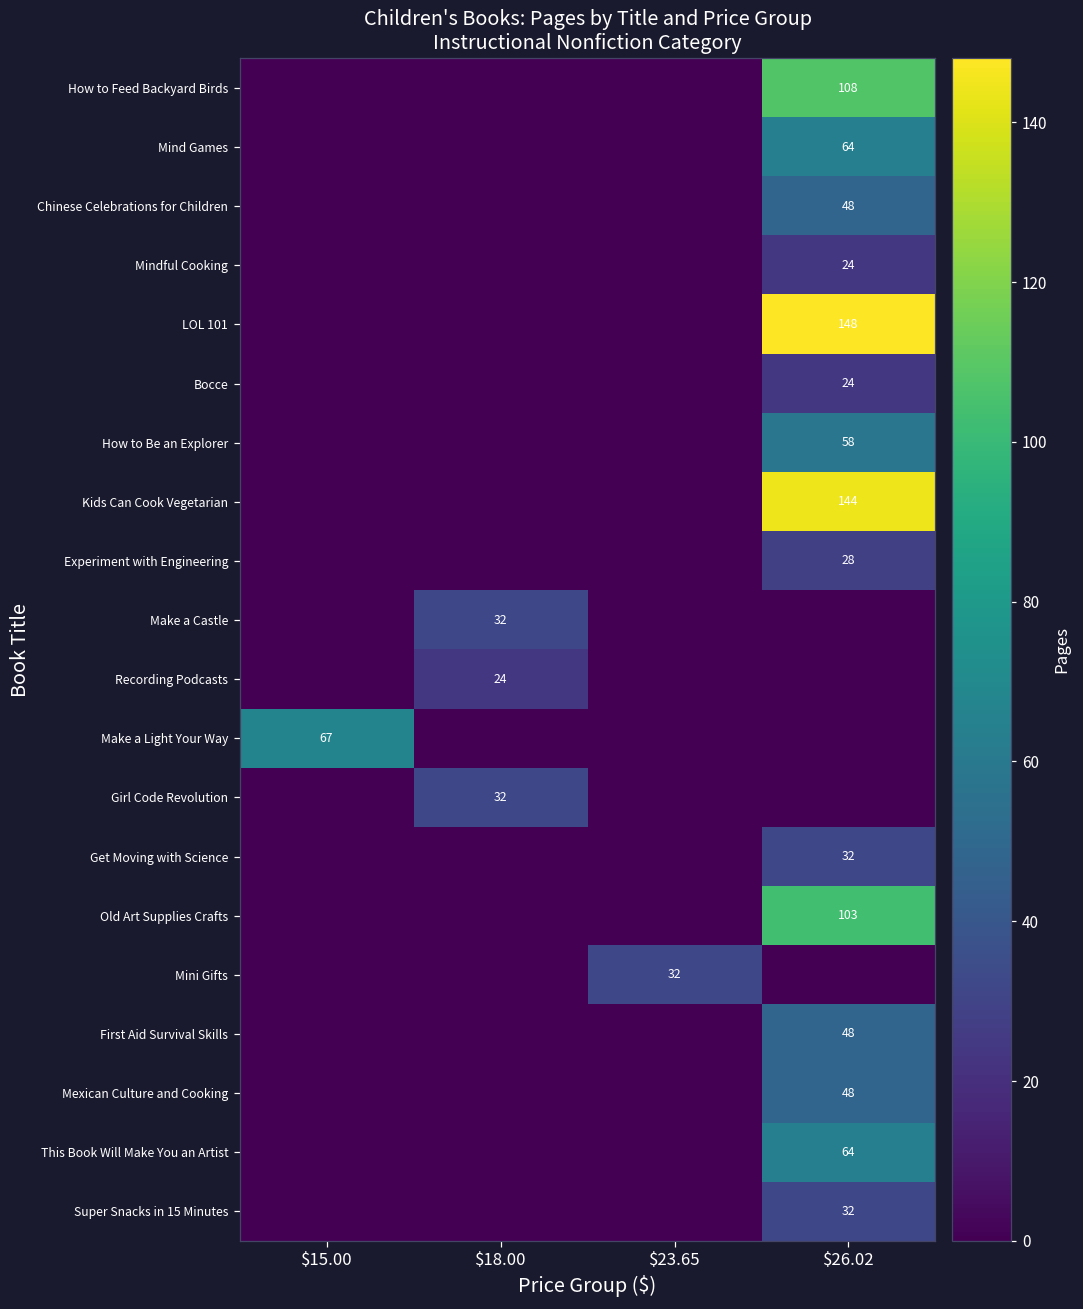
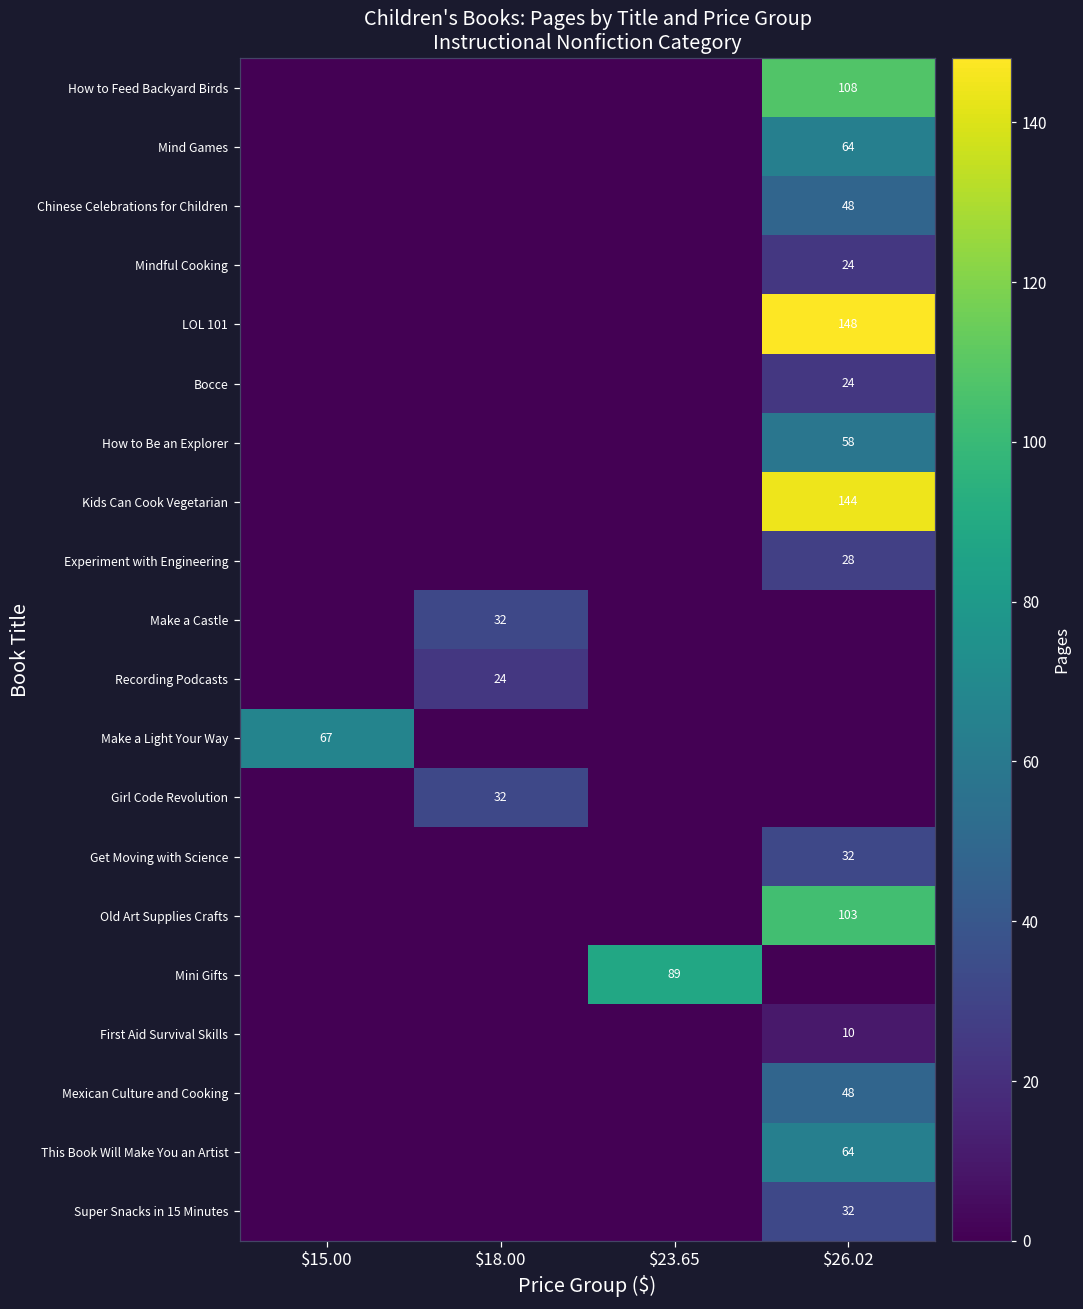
Mini Gifts, $23.65: 32 -> 89
First Aid Survival Skills, $26.02: 48 -> 10
